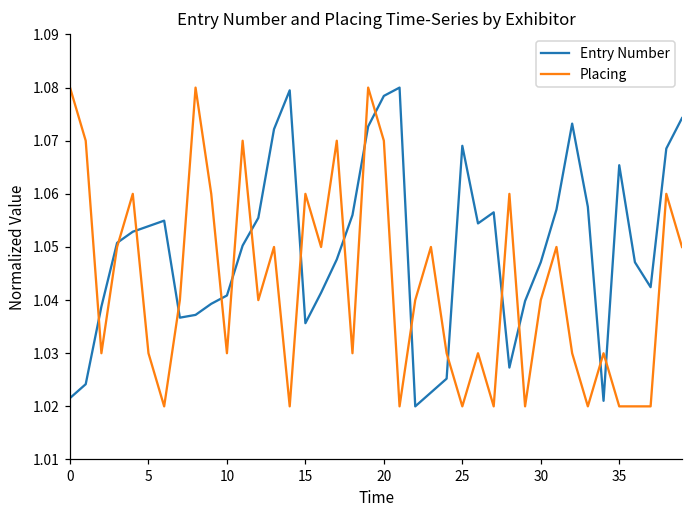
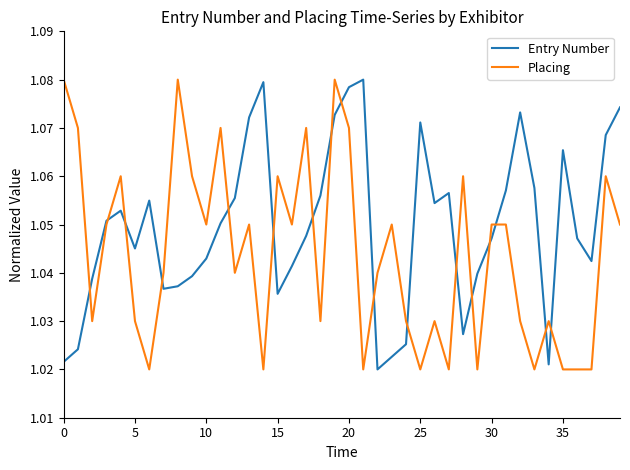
Entry Number, 5: 1.054 -> 1.045
Entry Number, 10: 1.041 -> 1.043
Placing, 10: 1.030 -> 1.050
Entry Number, 25: 1.069 -> 1.071
Placing, 30: 1.040 -> 1.050
